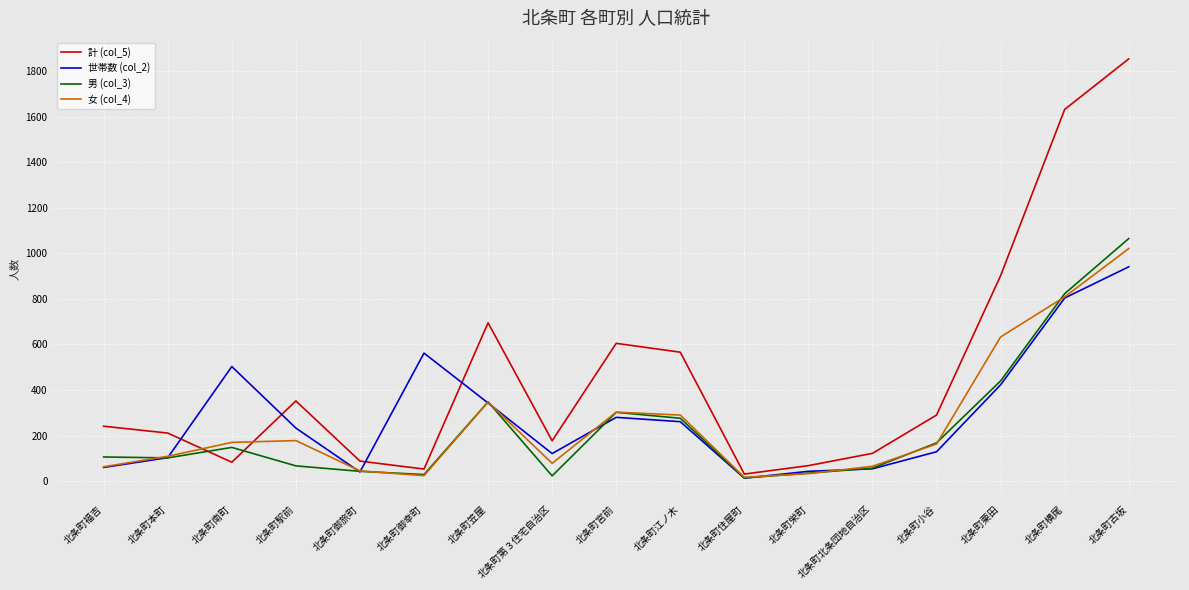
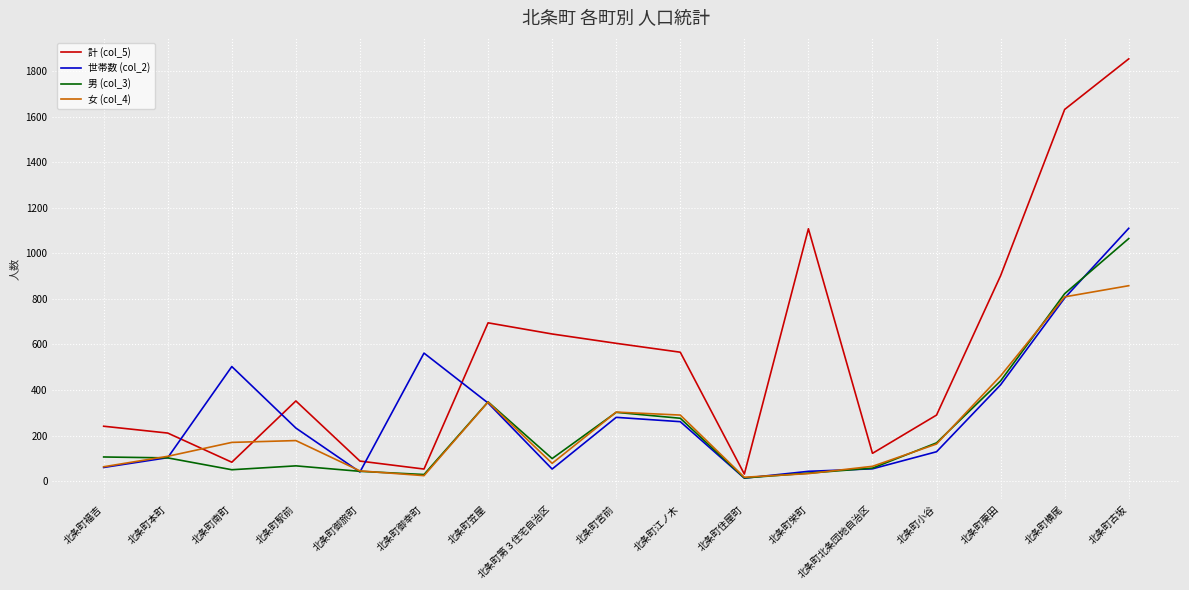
男 (col_3), 北条町南町: 150 -> 50
計 (col_5), 北条町第３住宅自治区: 180 -> 650
世帯数 (col_2), 北条町第３住宅自治区: 120 -> 50
男 (col_3), 北条町第３住宅自治区: 20 -> 100
計 (col_5), 北条町栄町: 70 -> 1110
女 (col_4), 北条町栗田: 630 -> 460
世帯数 (col_2), 北条町古坂: 940 -> 1110
女 (col_4), 北条町古坂: 1020 -> 860
